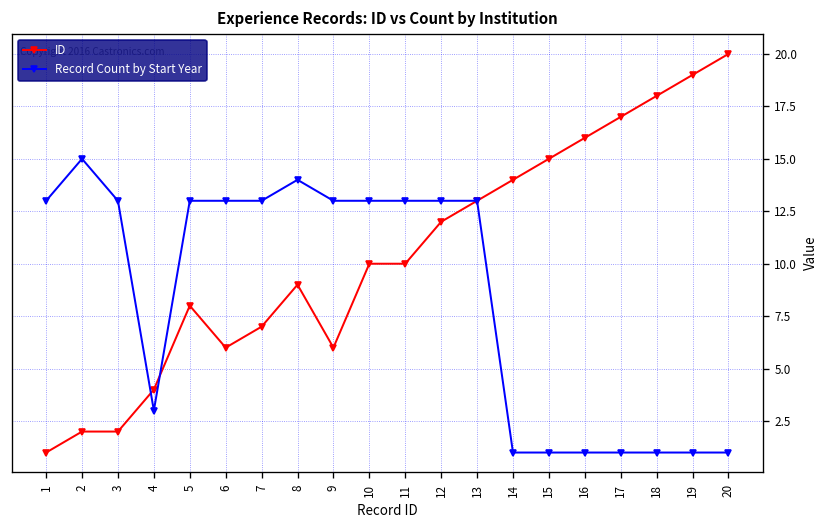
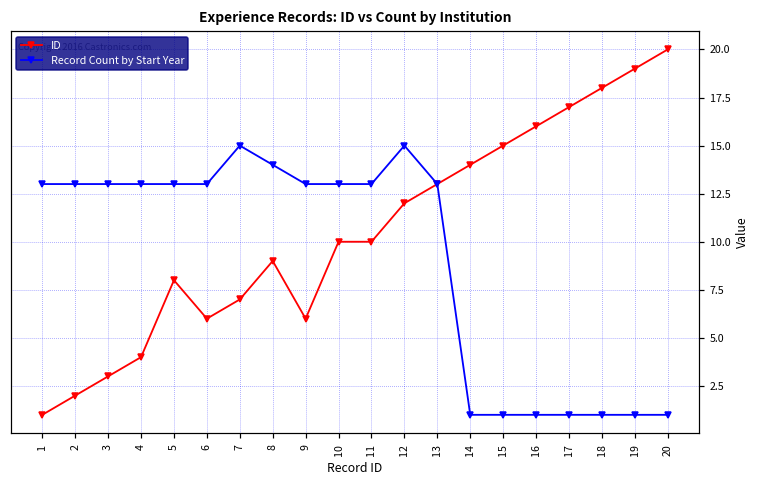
Record Count by Start Year, 2: 15 -> 13
ID, 3: 2 -> 3
Record Count by Start Year, 4: 3 -> 13
Record Count by Start Year, 7: 13 -> 15
Record Count by Start Year, 12: 13 -> 15
